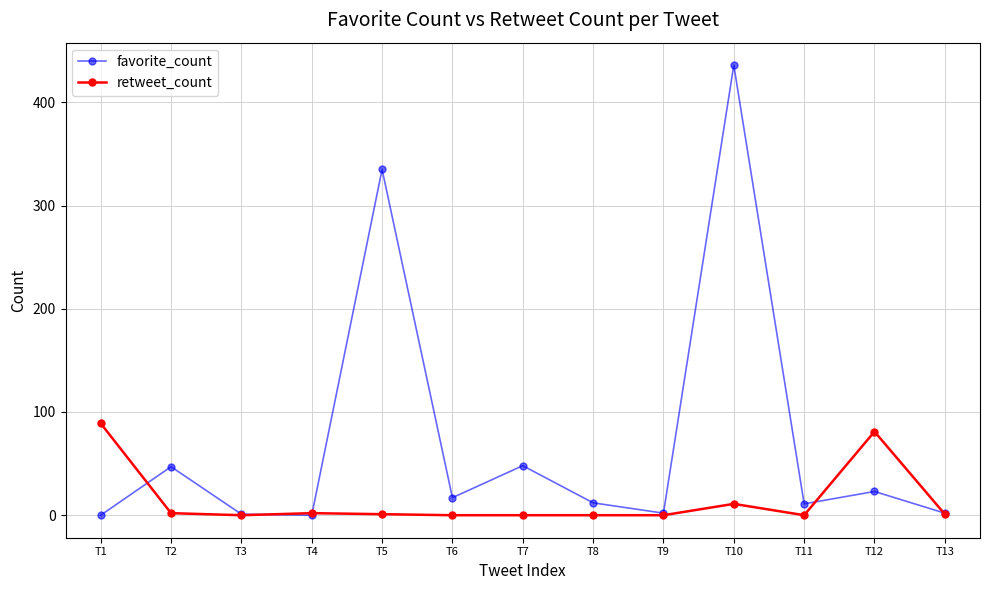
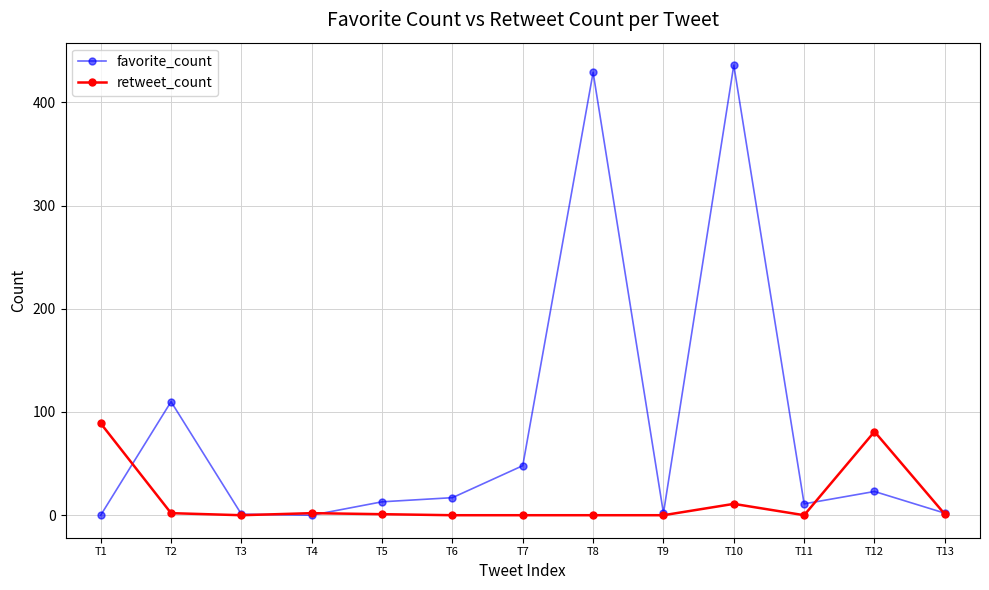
favorite_count, T2: 47 -> 110
favorite_count, T5: 335 -> 13
favorite_count, T8: 12 -> 429
